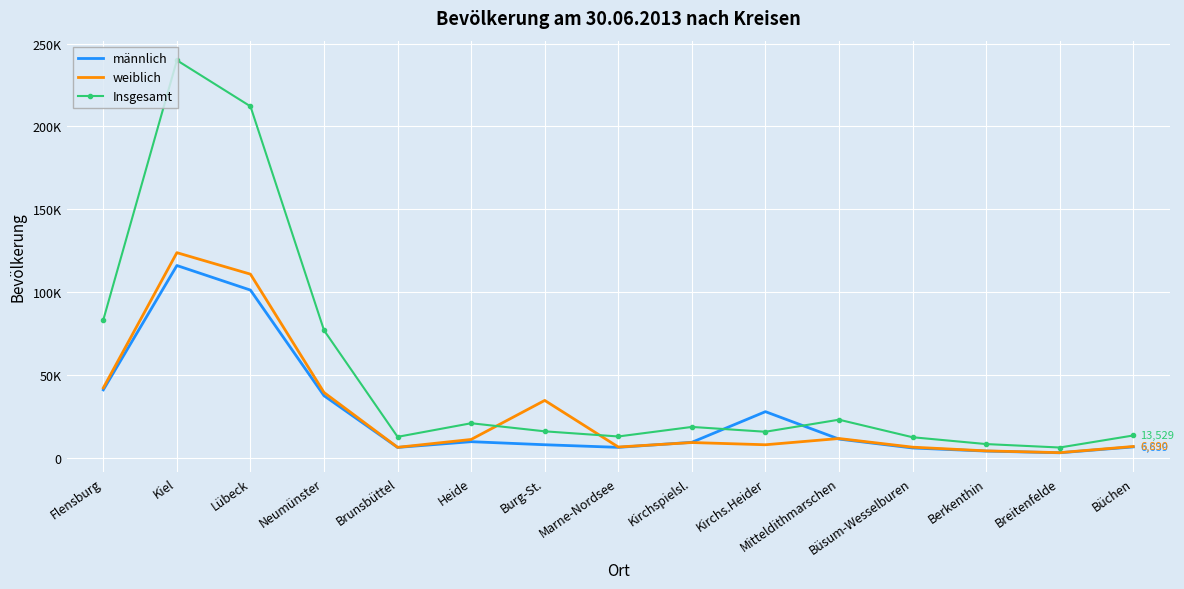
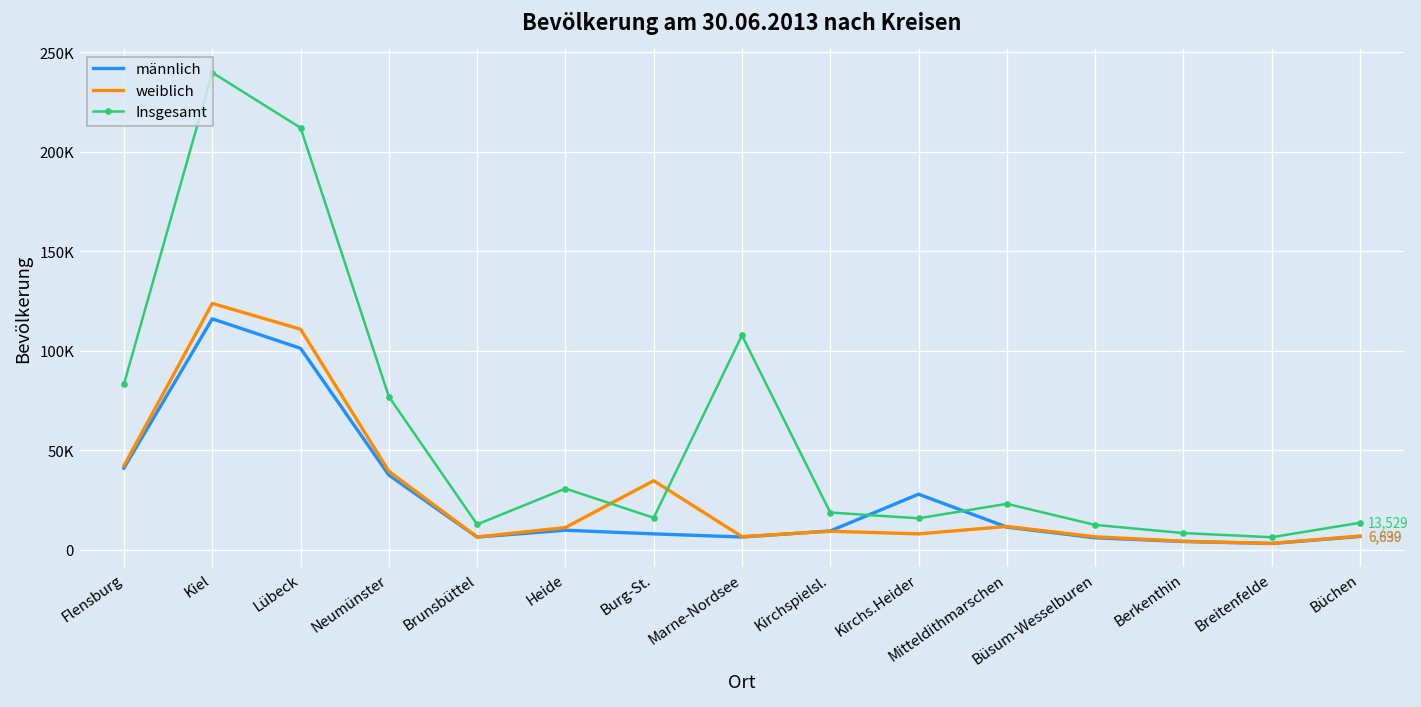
Insgesamt, Heide: 21000 -> 31000
Insgesamt, Marne-Nordsee: 13000 -> 108000
